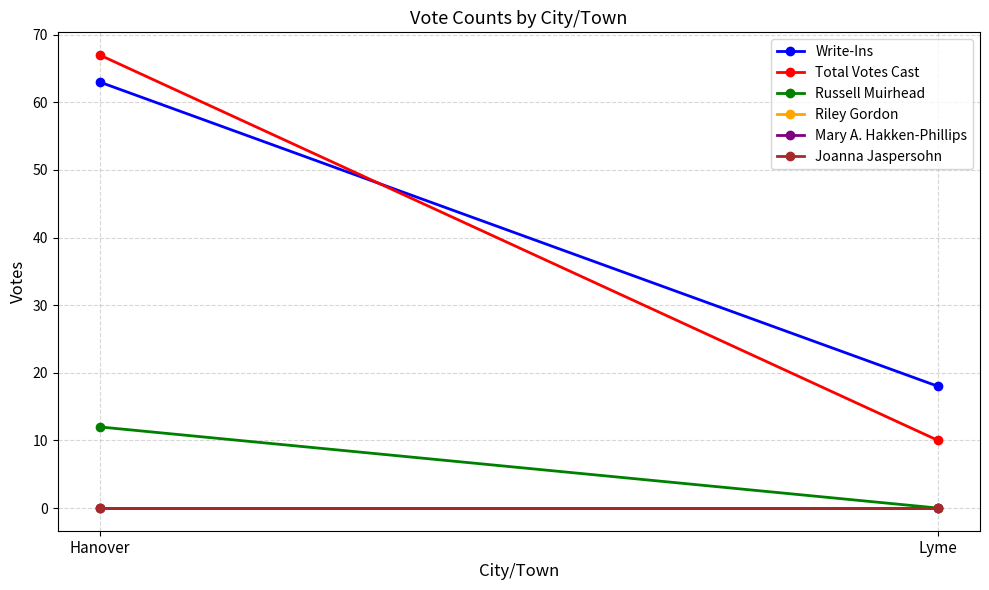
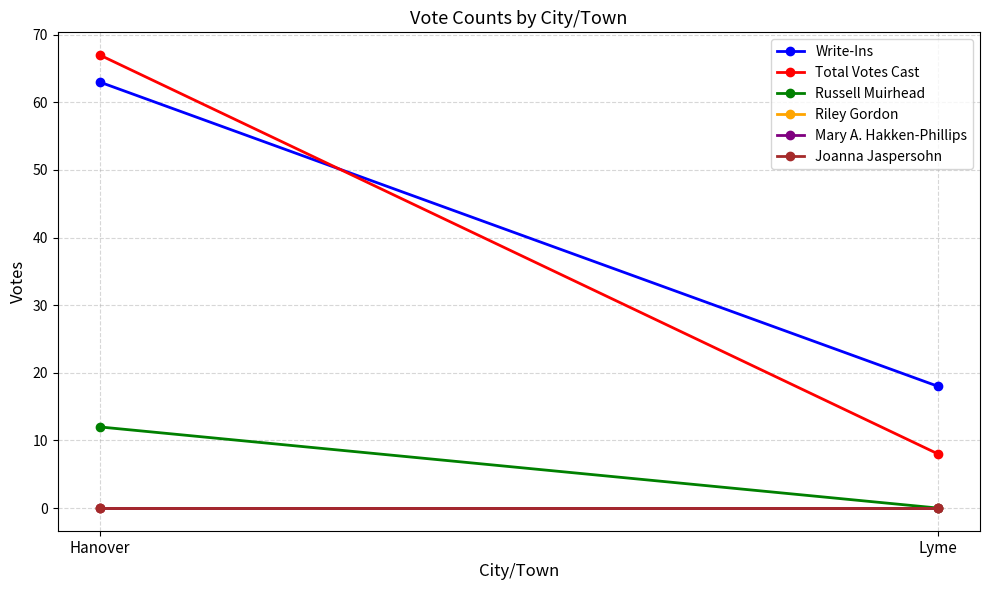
Total Votes Cast, Lyme: 10 -> 8
